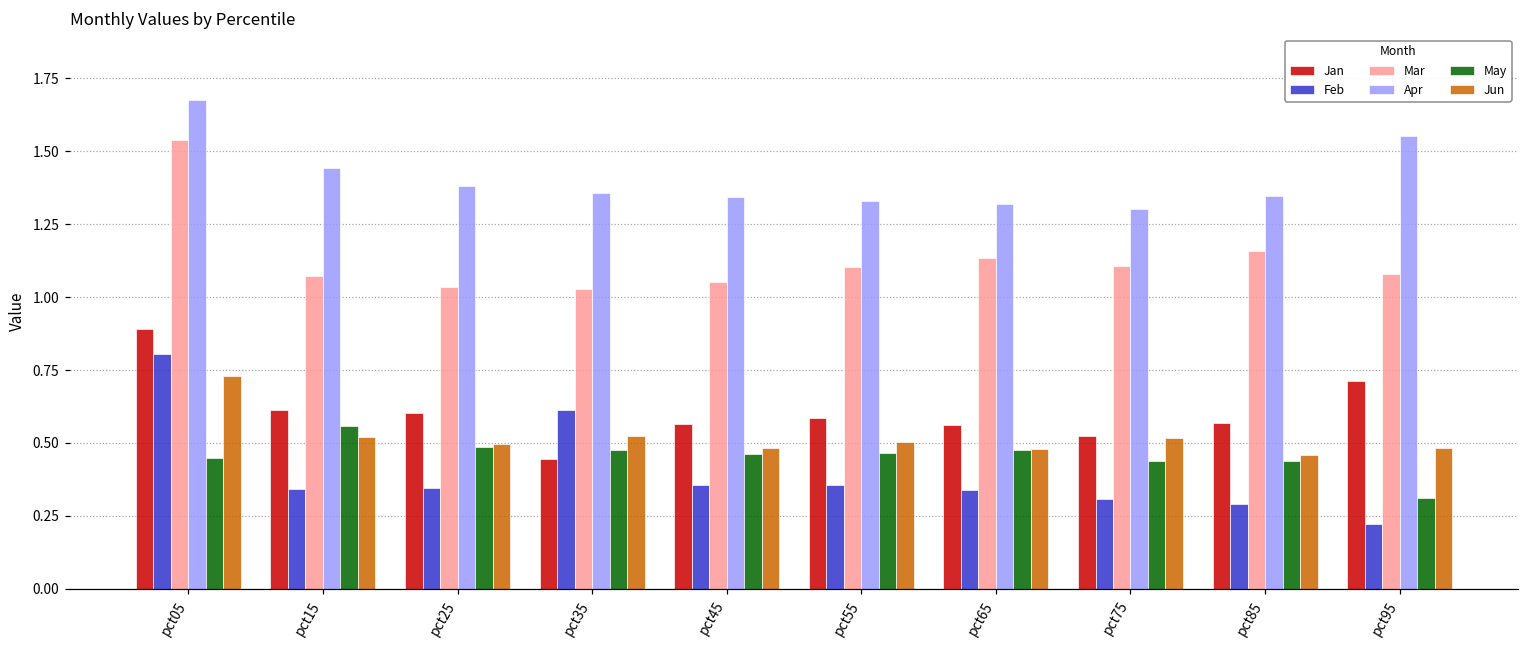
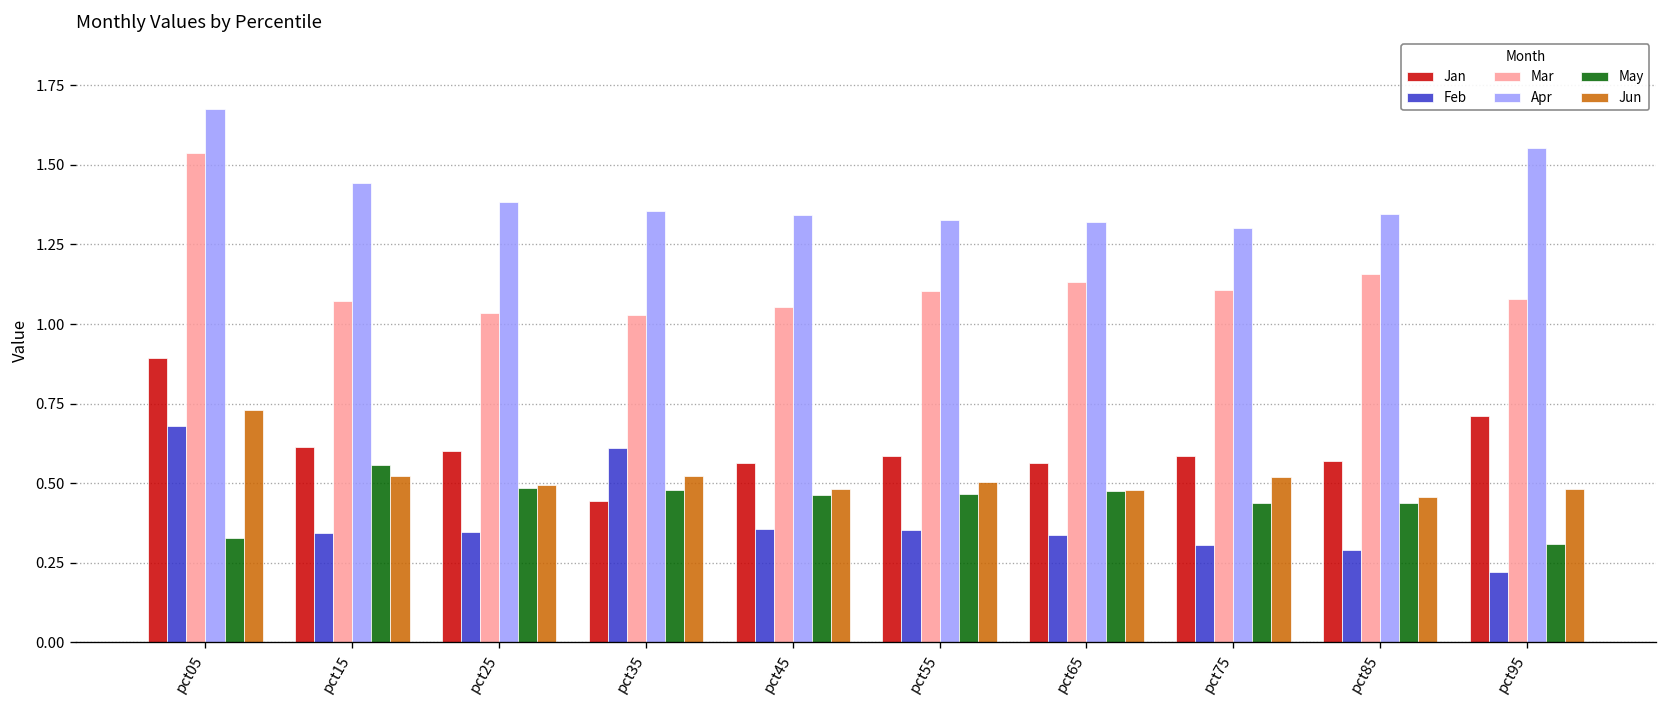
Feb, pct05: 0.80 -> 0.68
May, pct05: 0.45 -> 0.33
Jan, pct75: 0.53 -> 0.59
